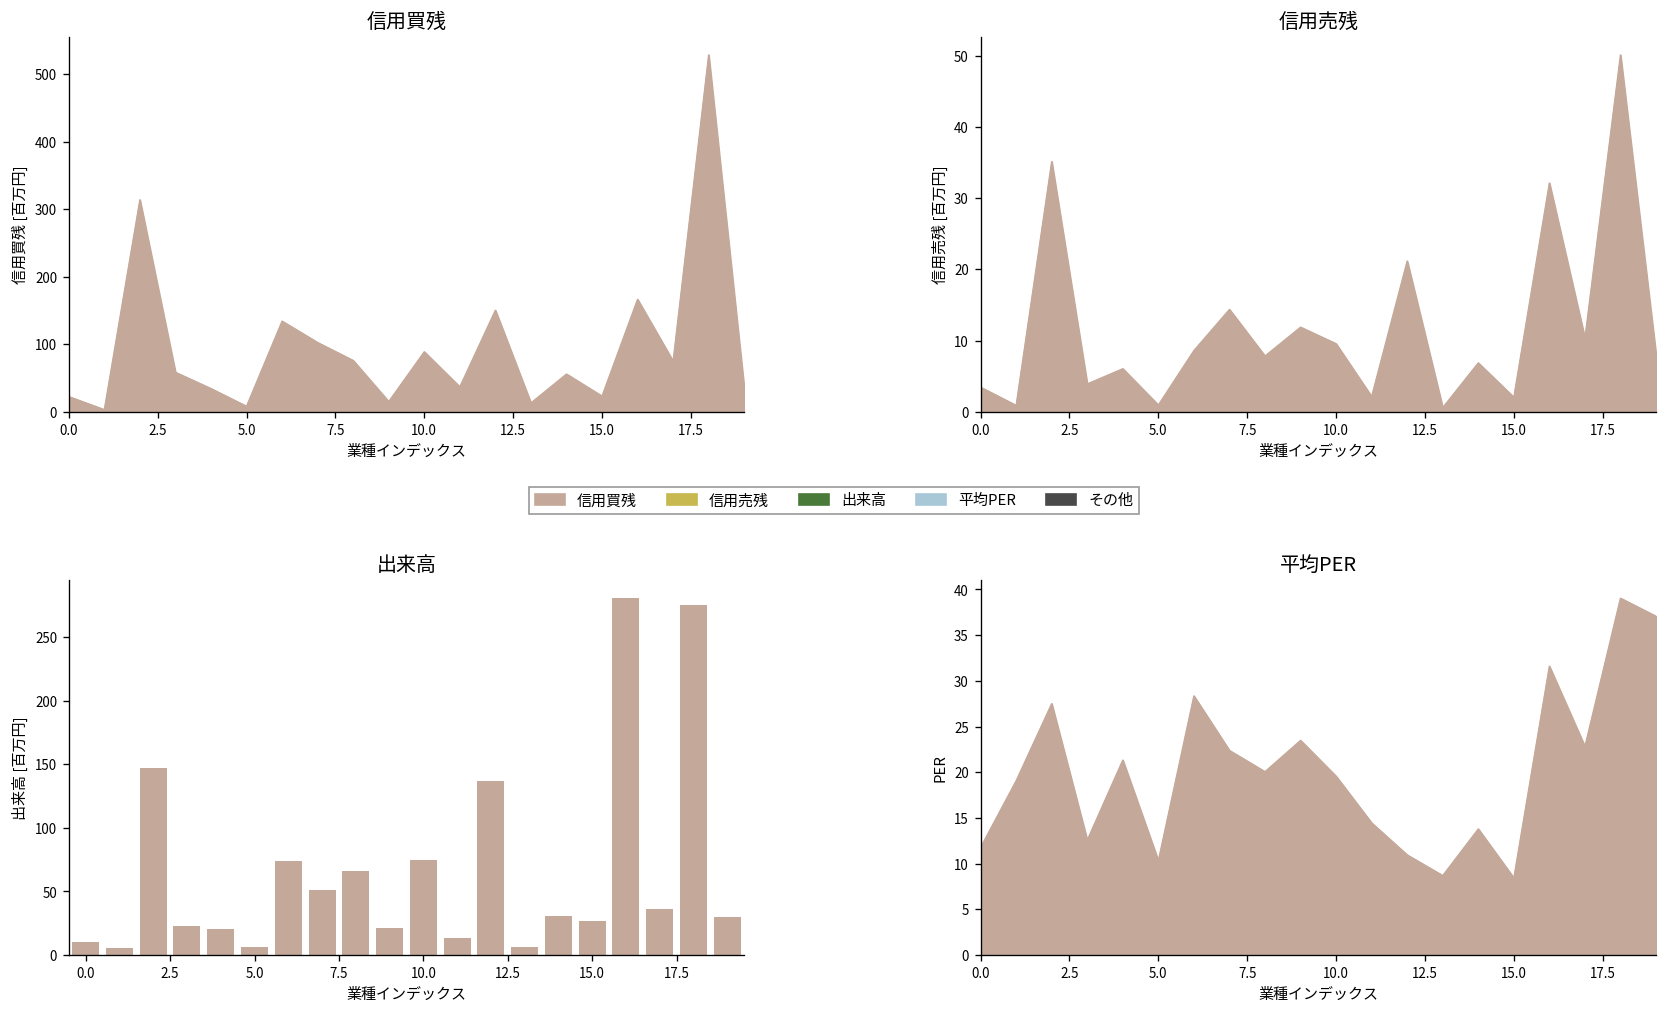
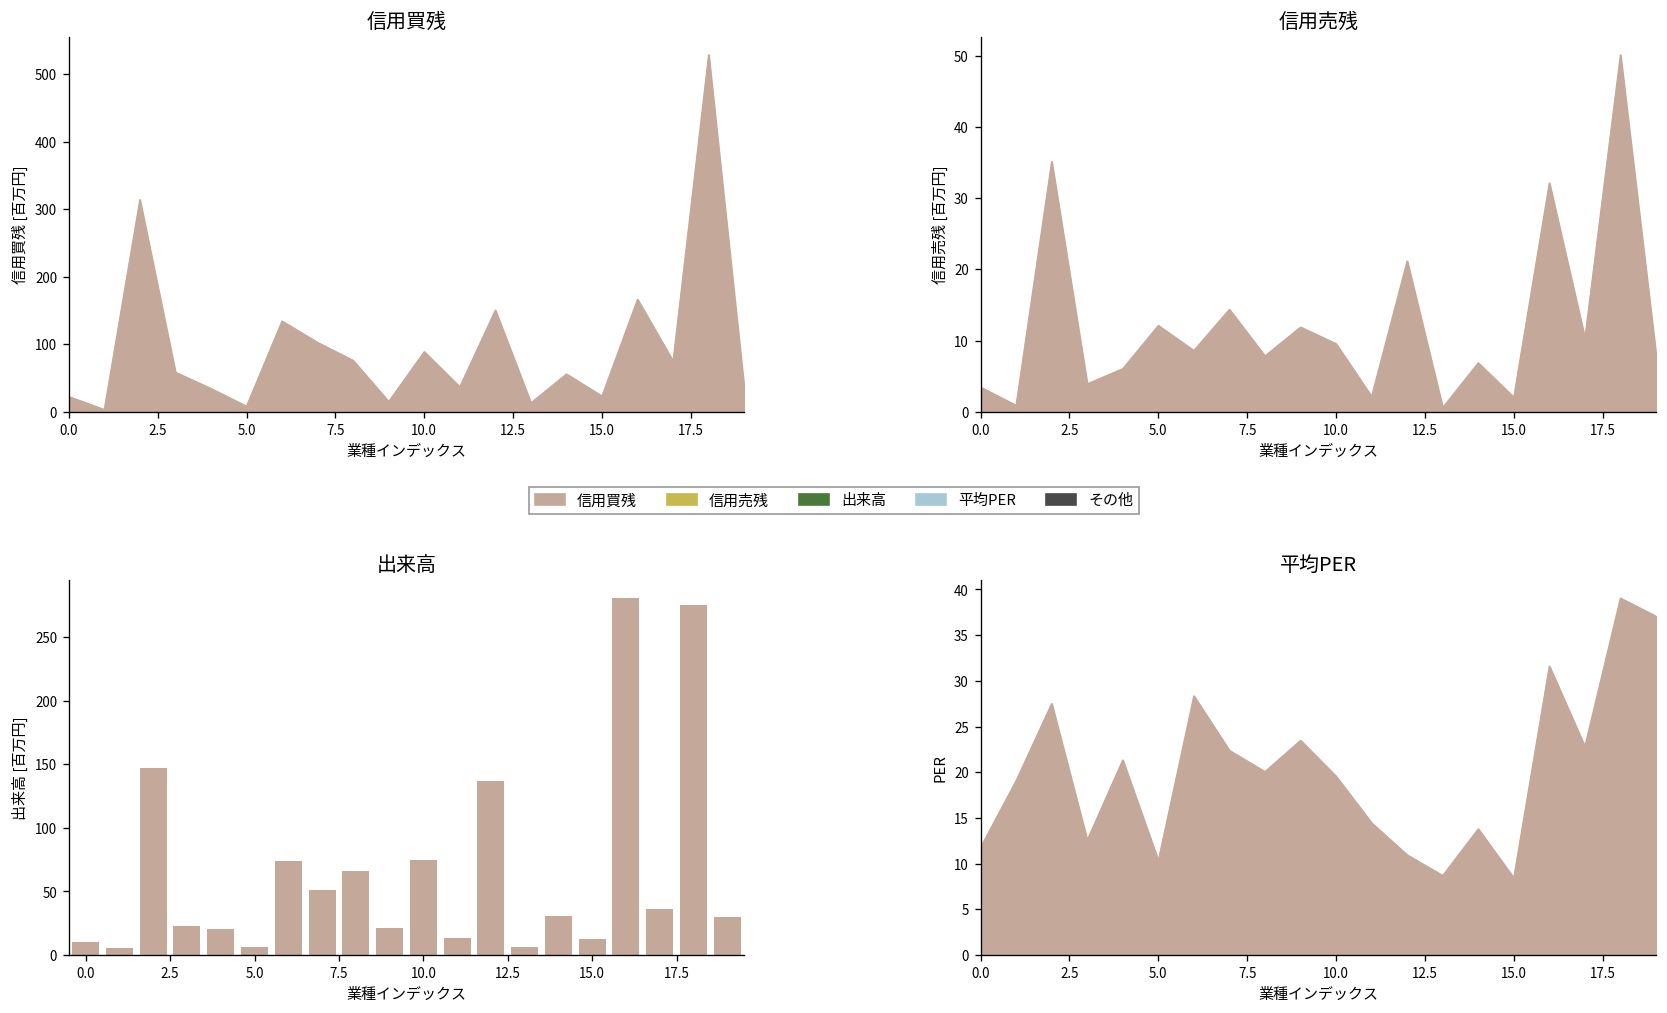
信用売残, 5.0: 1 -> 12
出来高, 15.0: 27 -> 13
